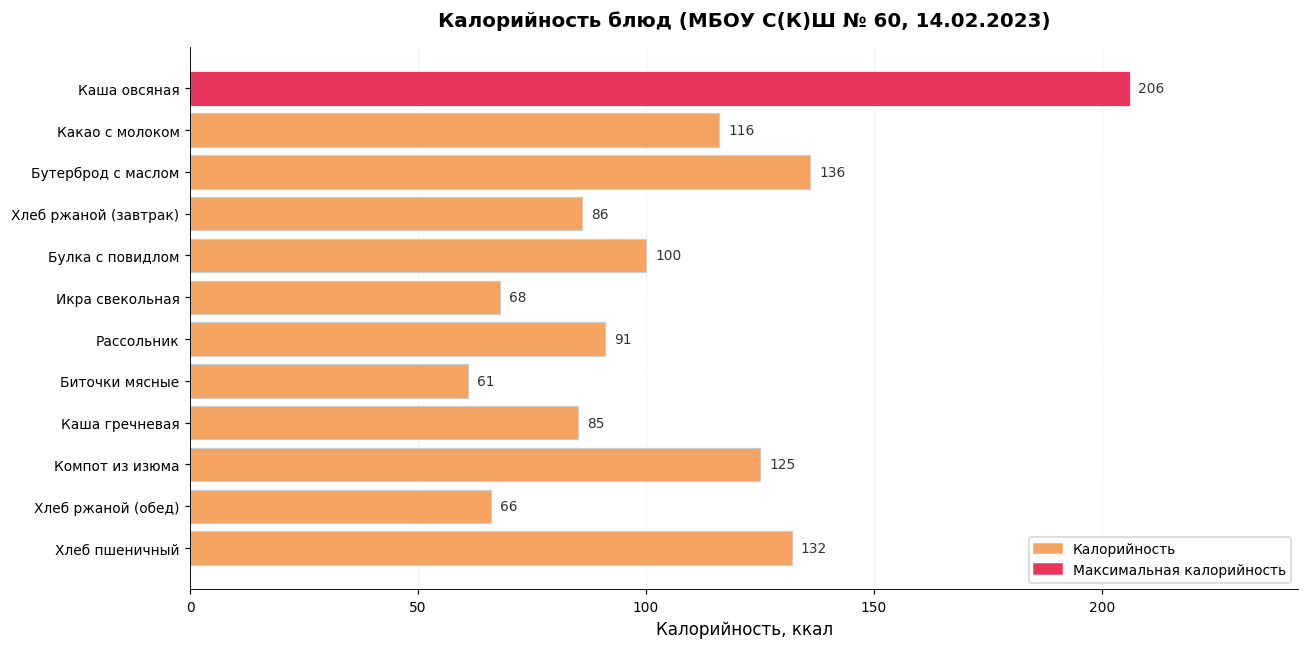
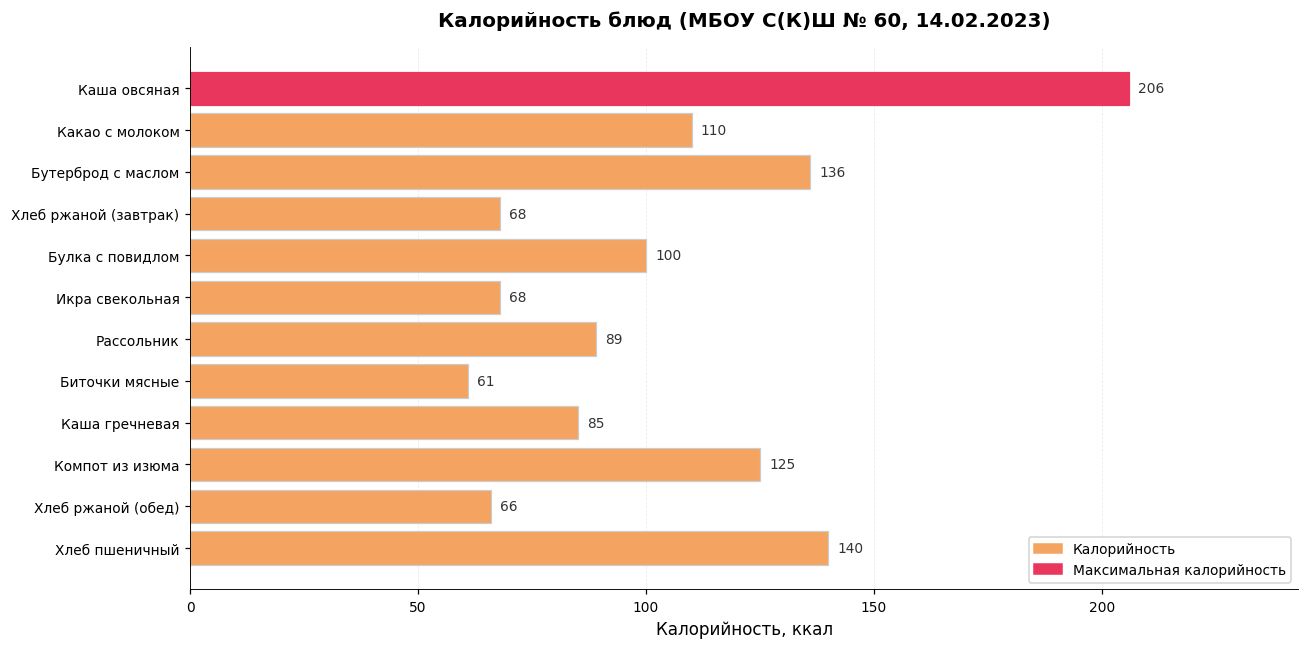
Какао с молоком: 116 -> 110
Хлеб ржаной (завтрак): 86 -> 68
Рассольник: 91 -> 89
Хлеб пшеничный: 132 -> 140
